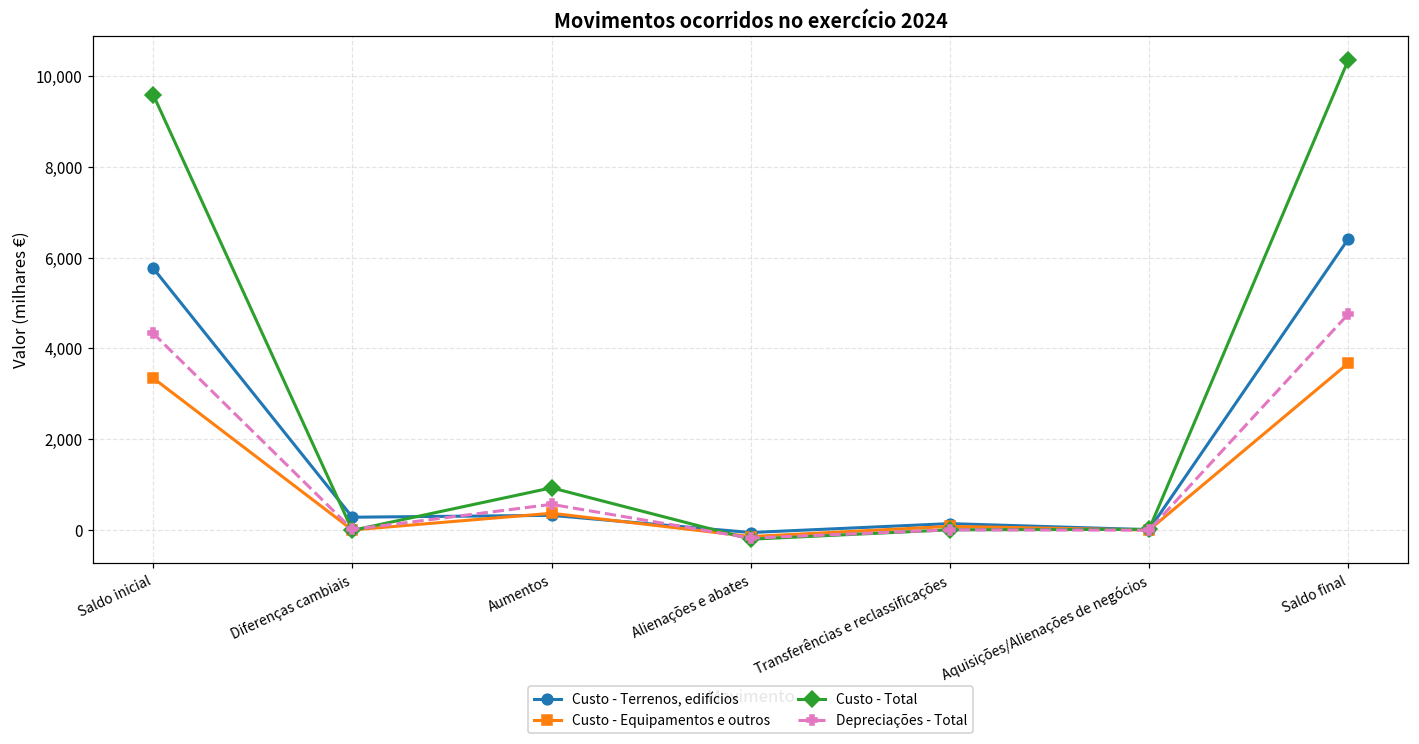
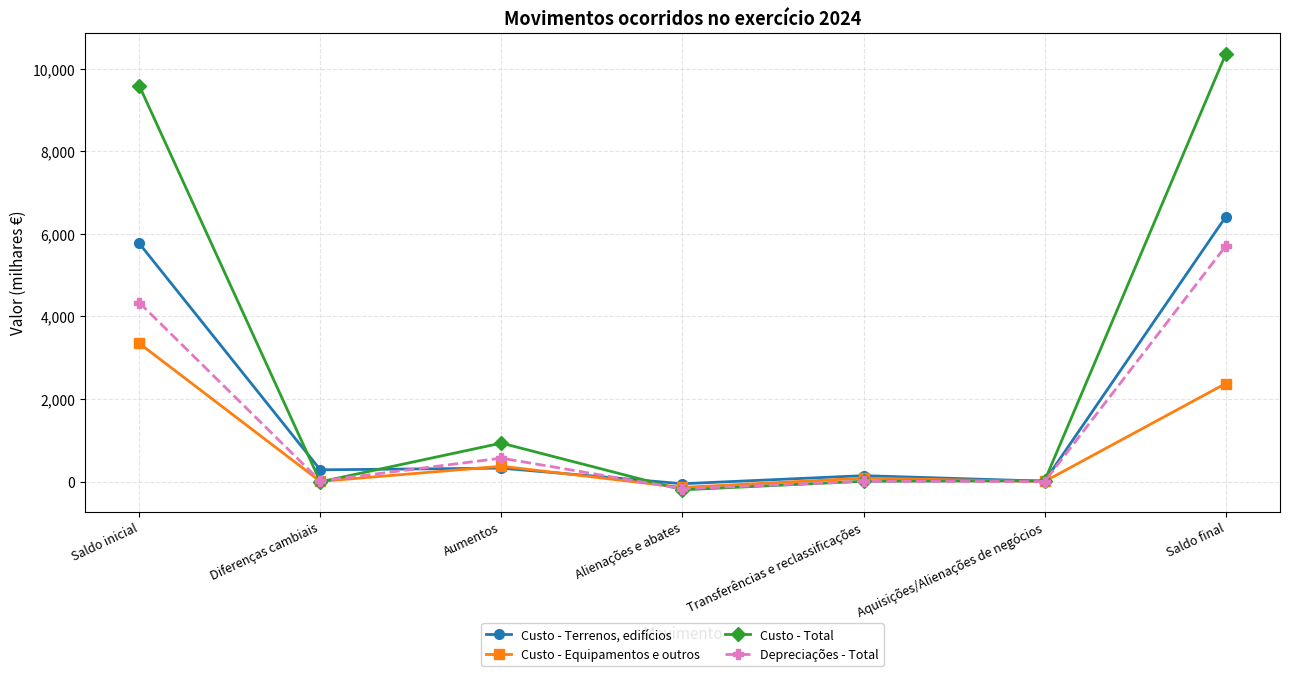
Custo - Equipamentos e outros, Saldo final: 3,700 -> 2,400
Depreciações - Total, Saldo final: 4,800 -> 5,700
